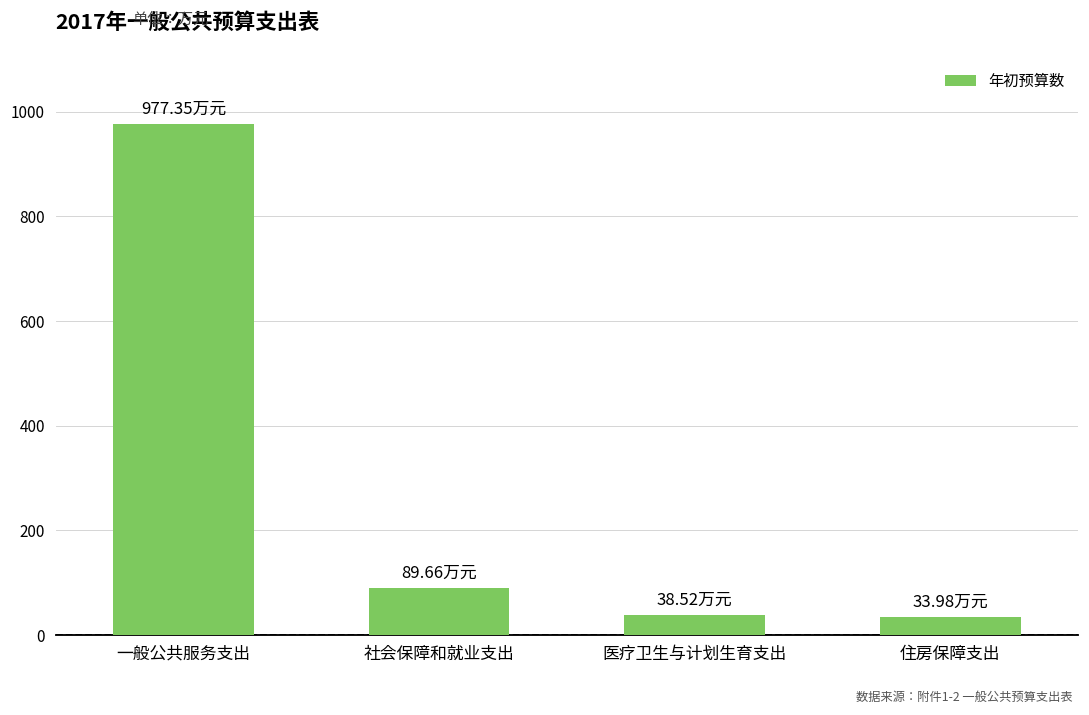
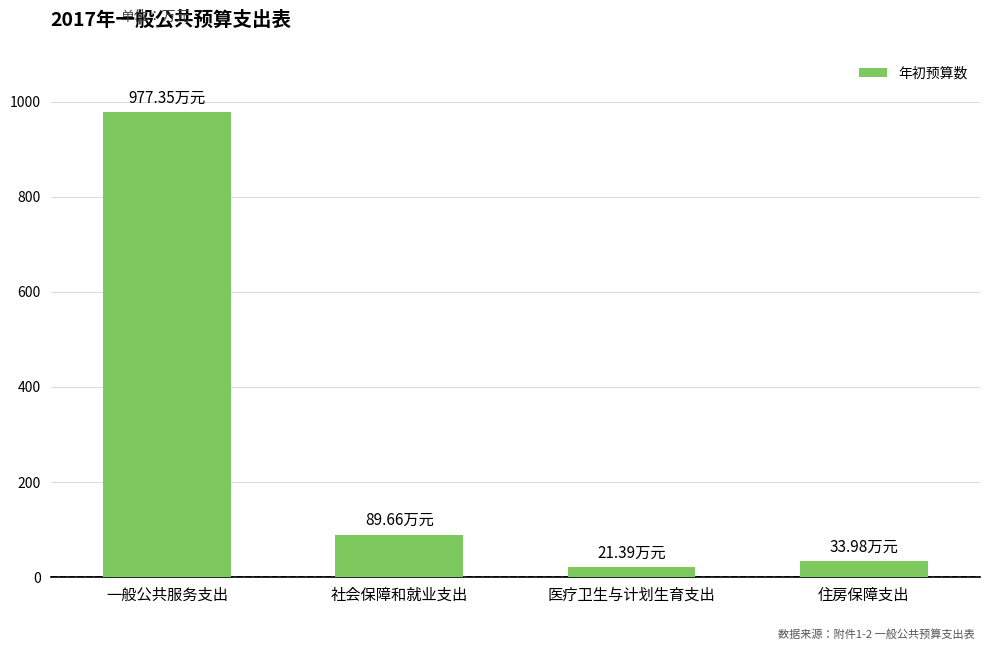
医疗卫生与计划生育支出: 38.52 -> 21.39
